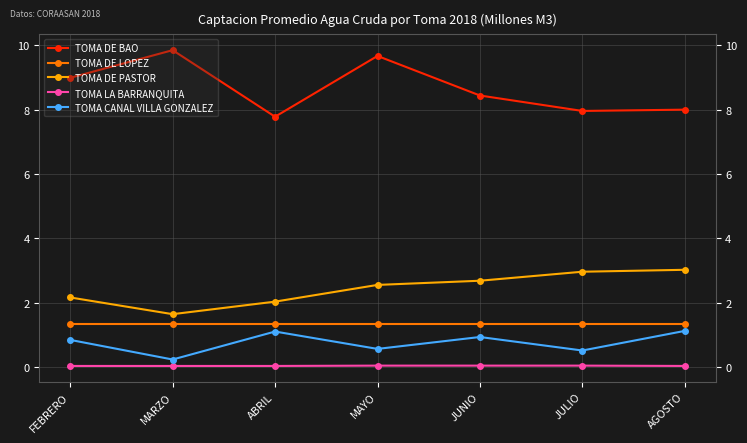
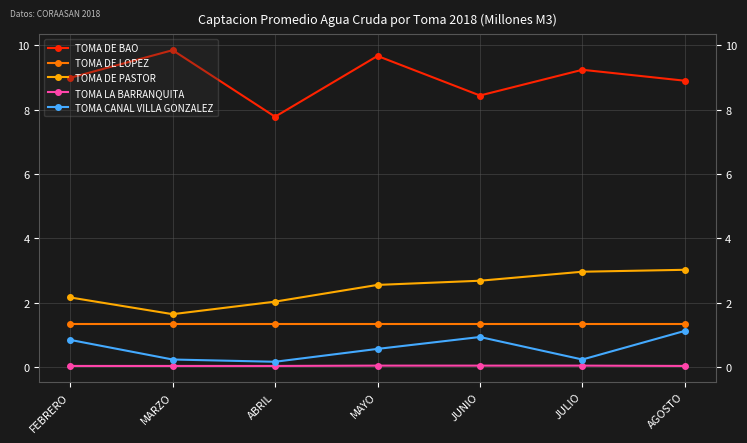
TOMA CANAL VILLA GONZALEZ, ABRIL: 1.1 -> 0.2
TOMA DE BAO, JULIO: 8.0 -> 9.2
TOMA CANAL VILLA GONZALEZ, JULIO: 0.5 -> 0.2
TOMA DE BAO, AGOSTO: 8.0 -> 8.9
